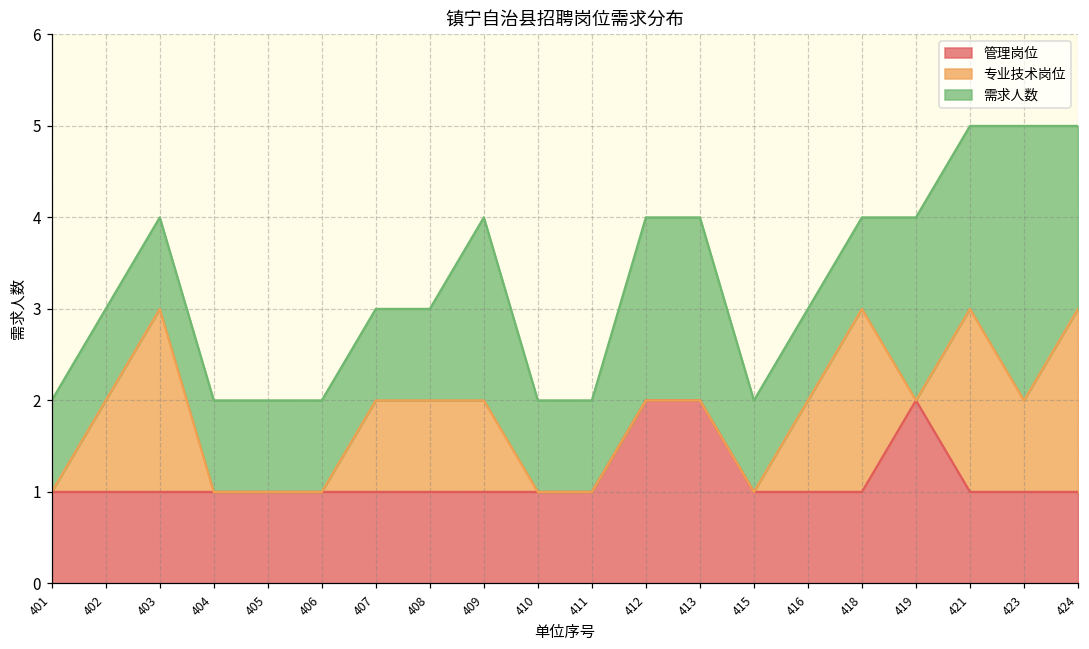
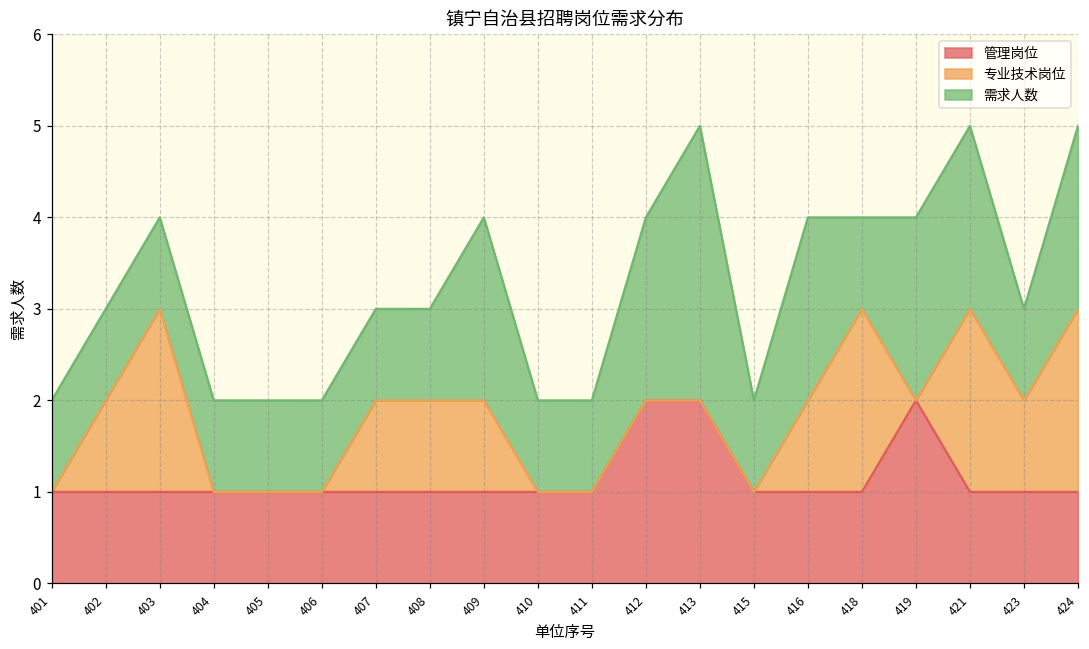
需求人数, 413: 2 -> 3
需求人数, 416: 1 -> 2
需求人数, 423: 3 -> 1
